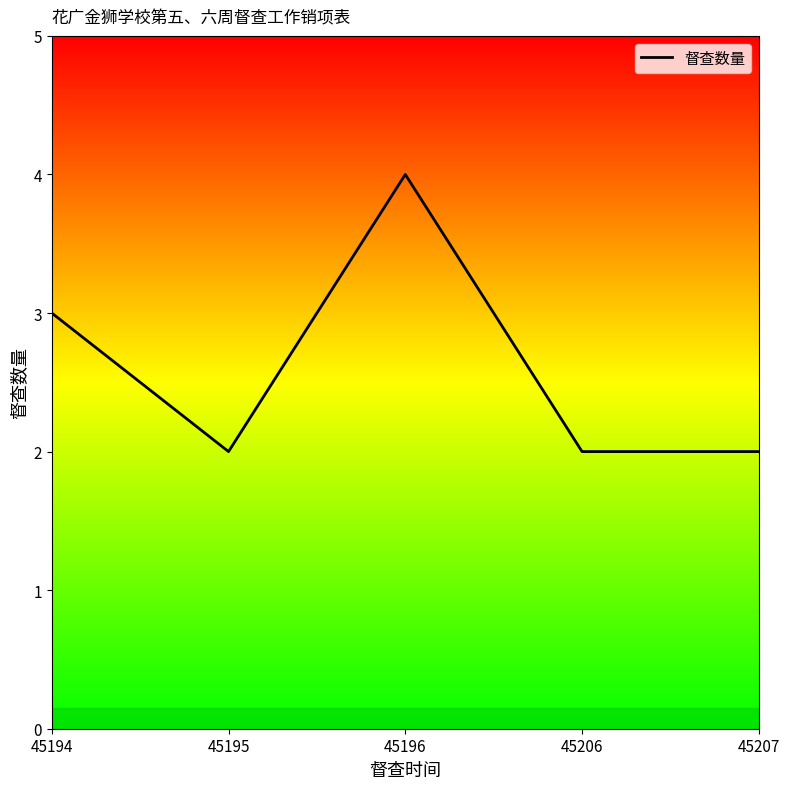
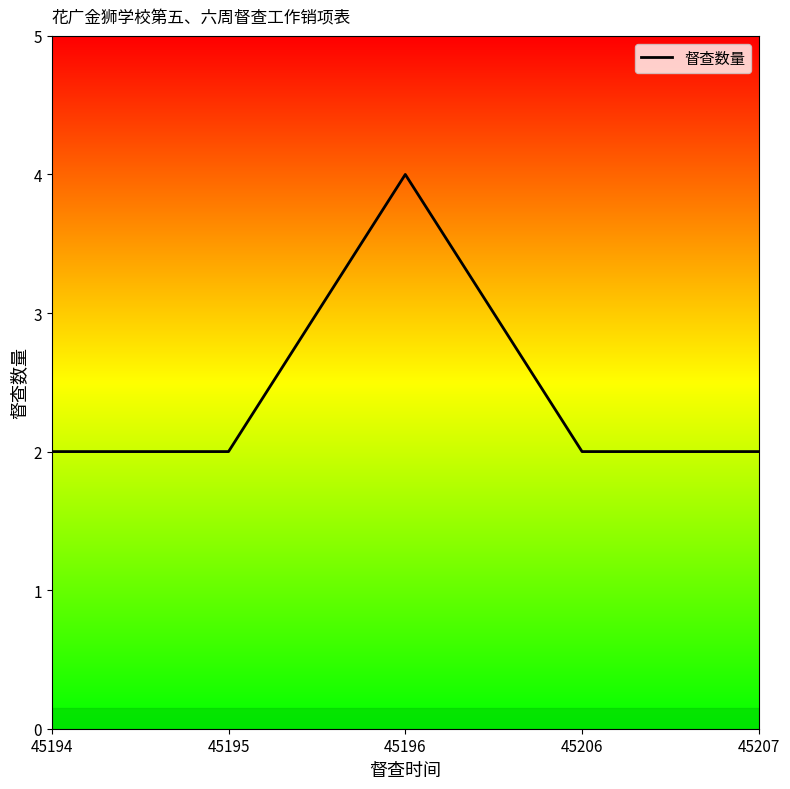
45194: 3 -> 2
